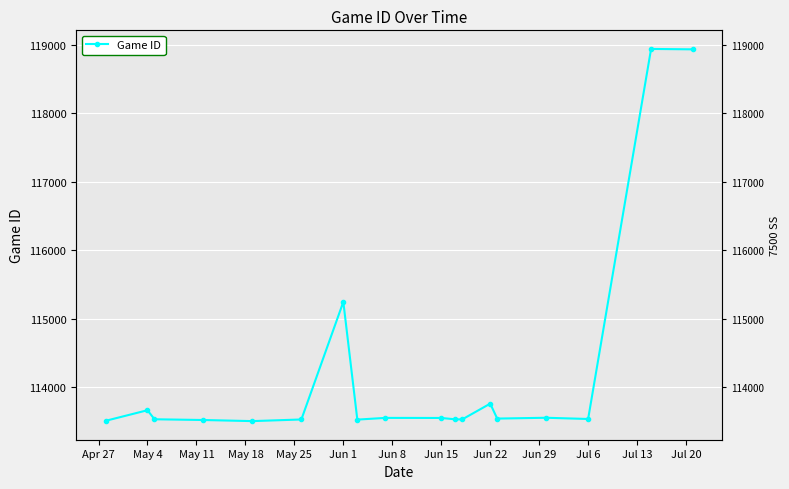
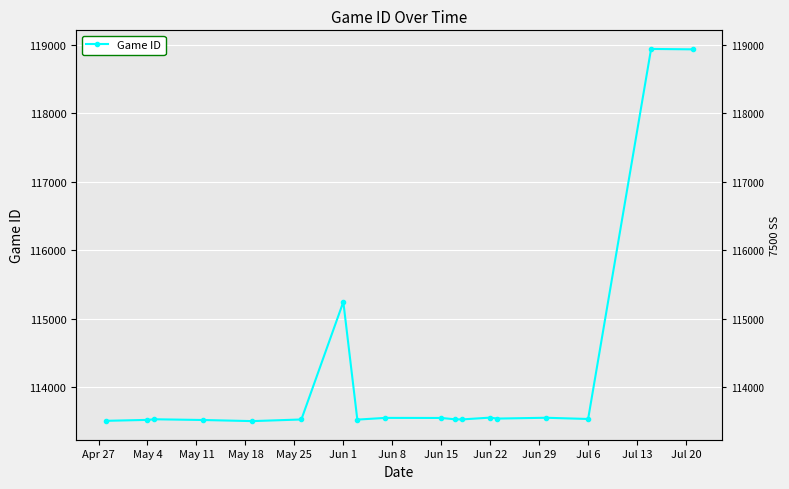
May 4: 113700 -> 113500
Jun 22: 113800 -> 113600
